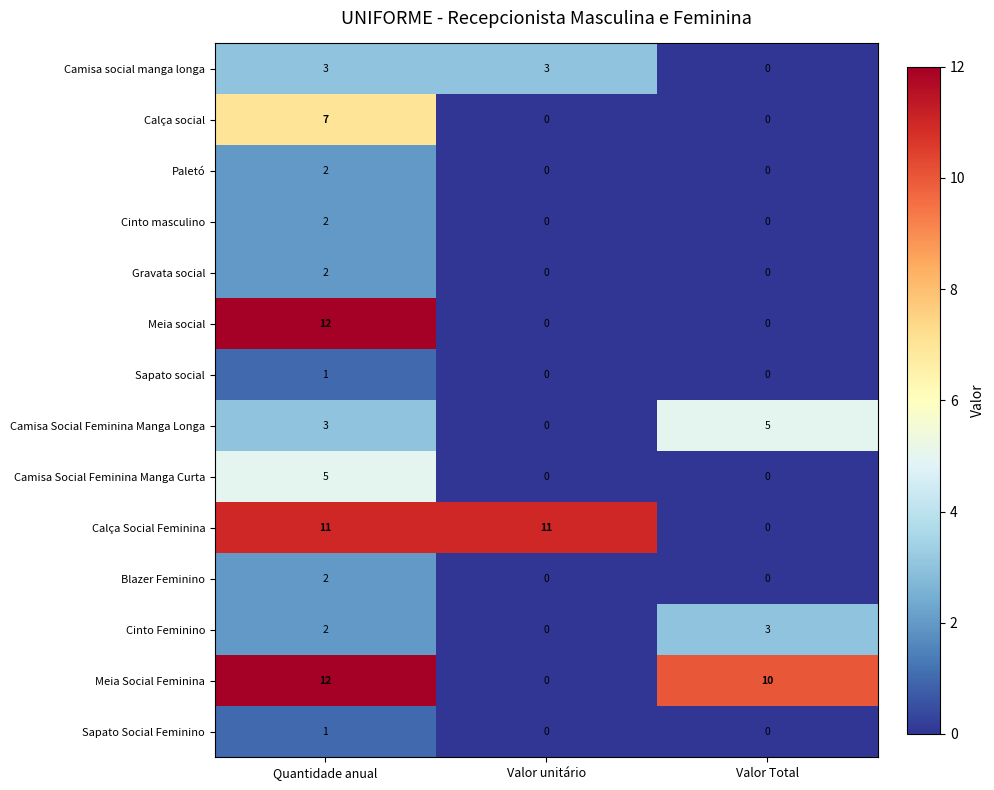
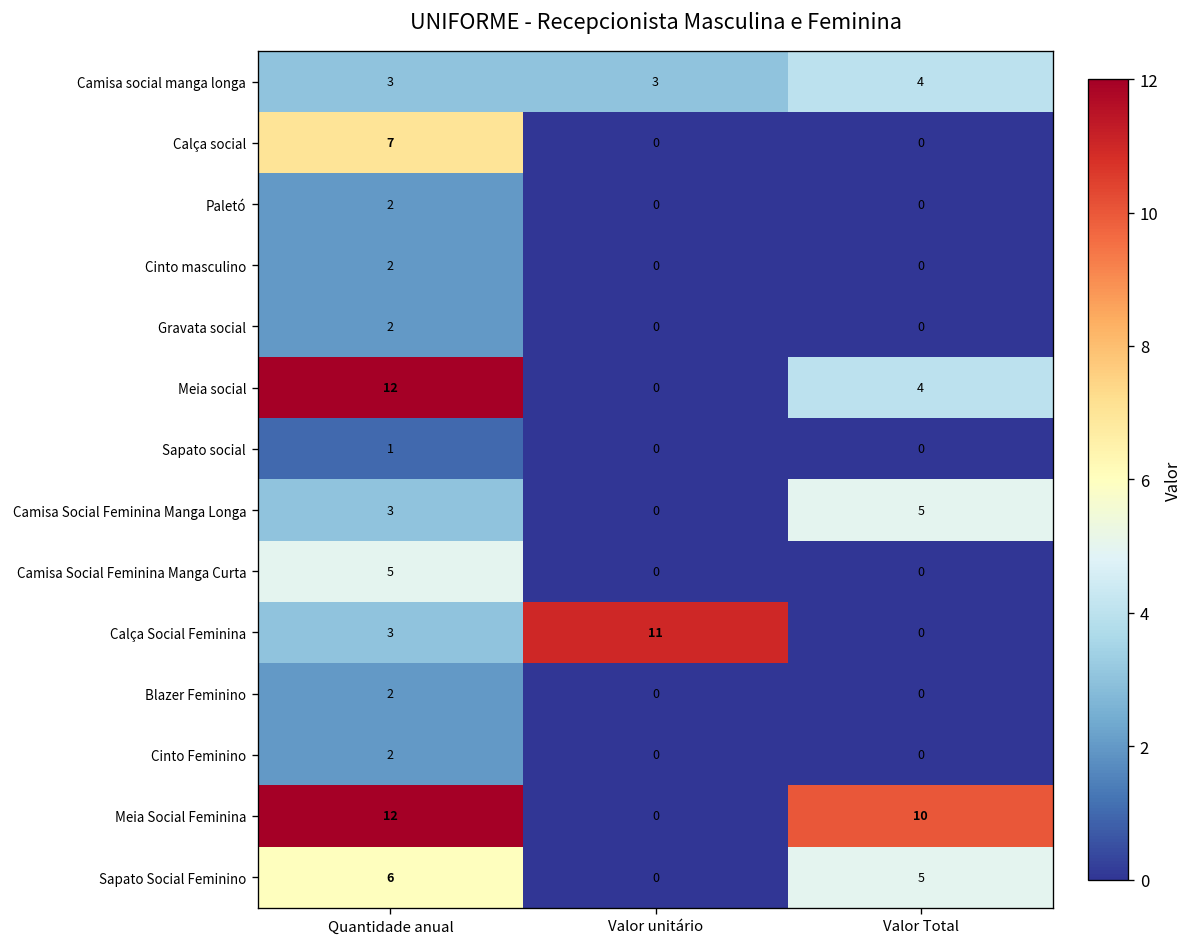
Camisa social manga longa, Valor Total: 0 -> 4
Meia social, Valor Total: 0 -> 4
Calça Social Feminina, Quantidade anual: 11 -> 3
Cinto Feminino, Valor Total: 3 -> 0
Sapato Social Feminino, Quantidade anual: 1 -> 6
Sapato Social Feminino, Valor Total: 0 -> 5
